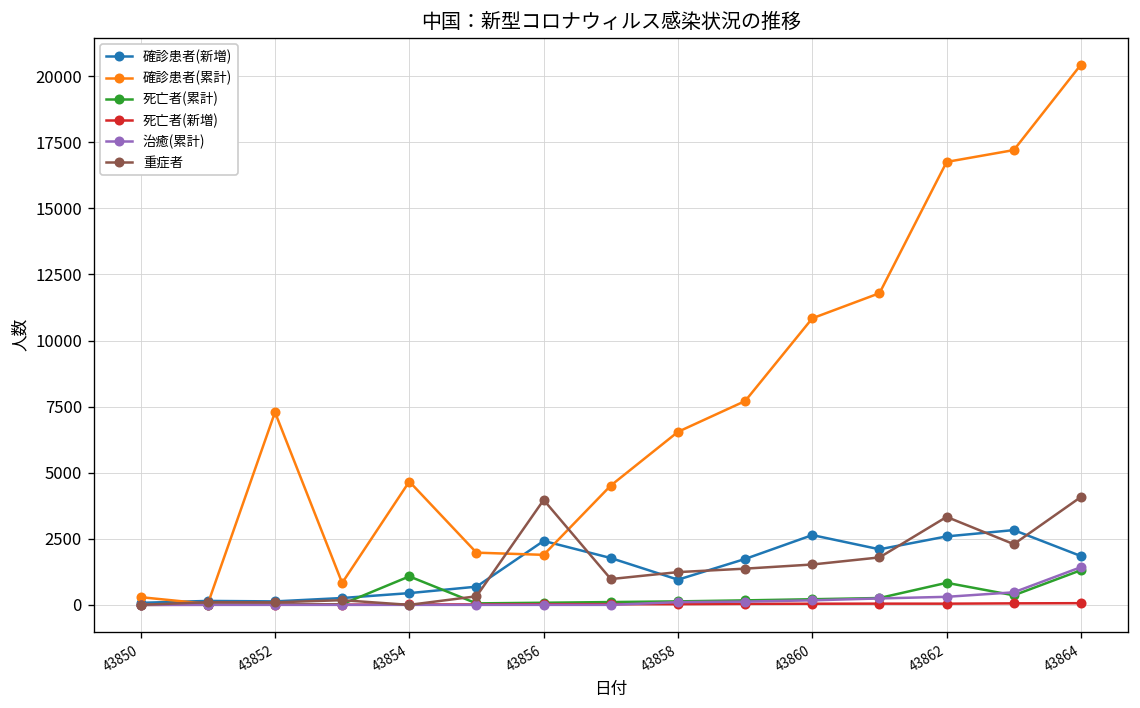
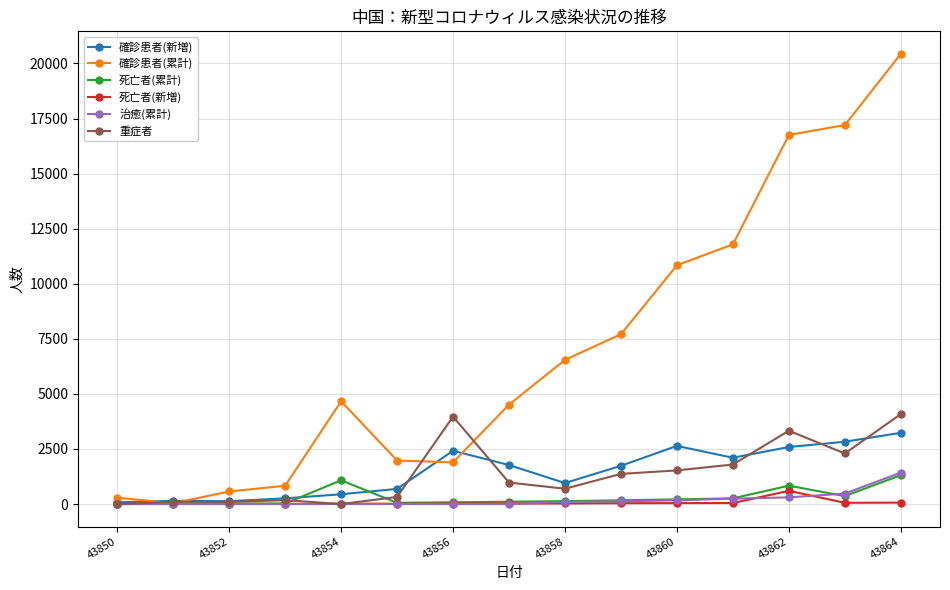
確診患者(累計), 43852: 7300 -> 600
重症者, 43858: 1200 -> 700
死亡者(新増), 43862: 0 -> 600
確診患者(新増), 43864: 1800 -> 3200
